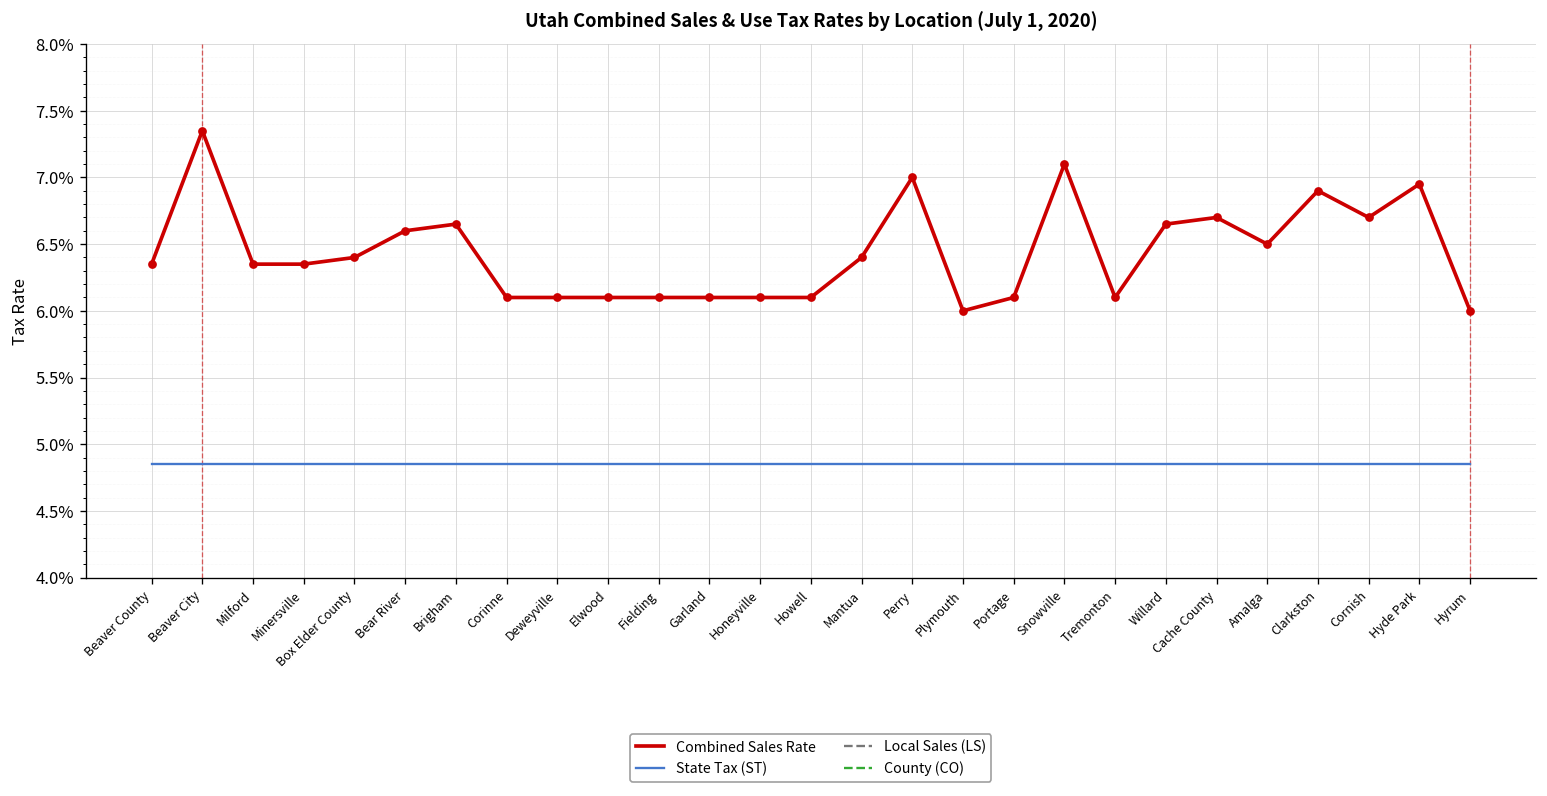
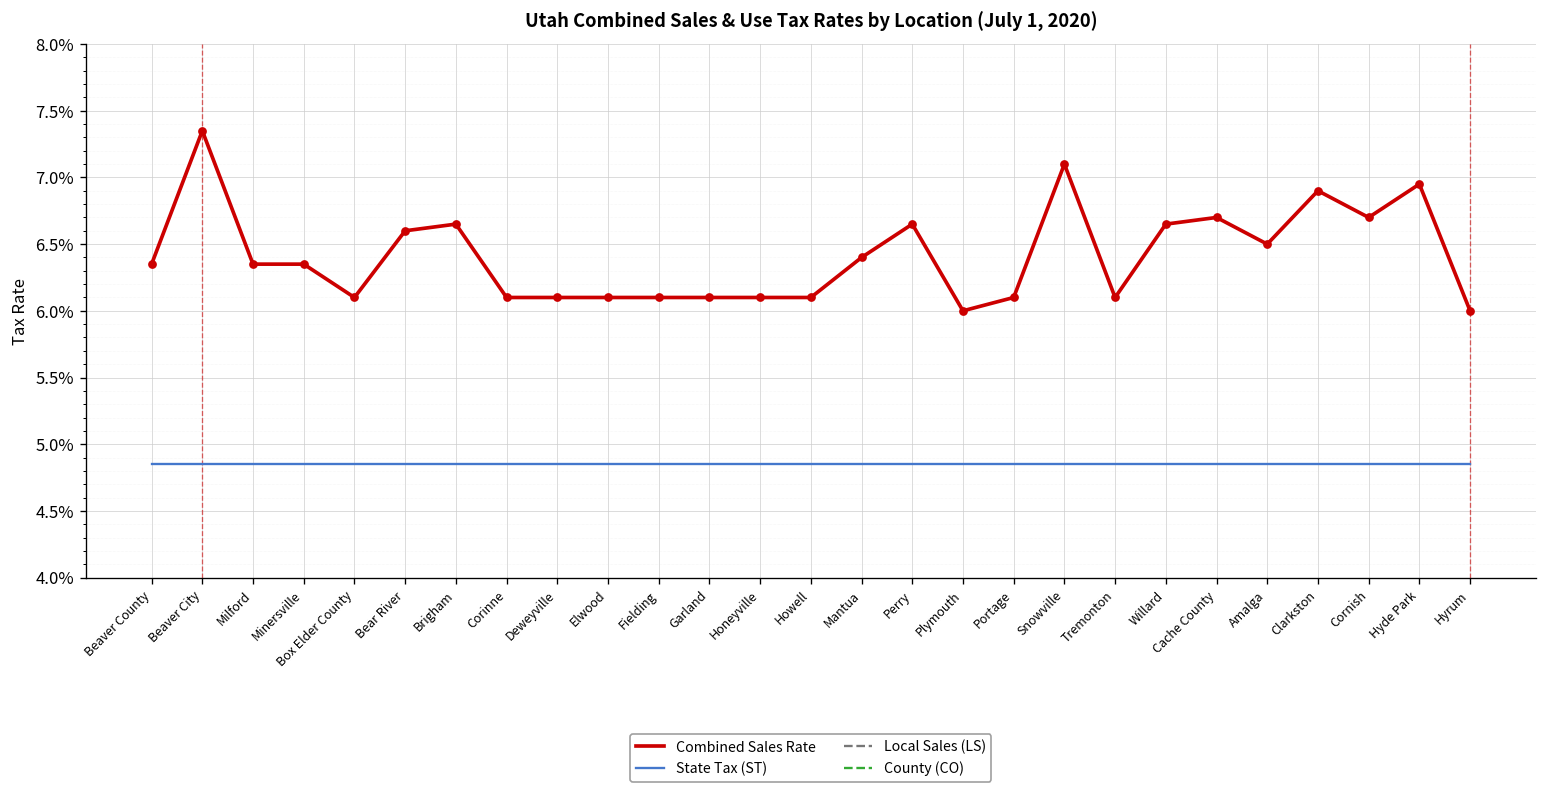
Combined Sales Rate, Box Elder County: 6.40% -> 6.10%
Combined Sales Rate, Perry: 7.00% -> 6.65%
